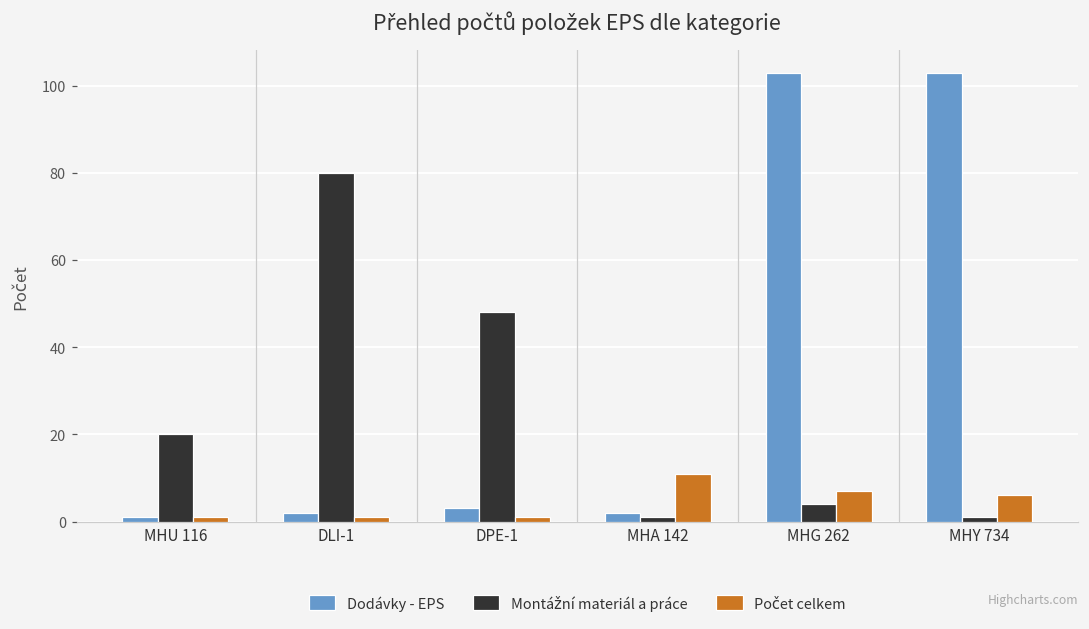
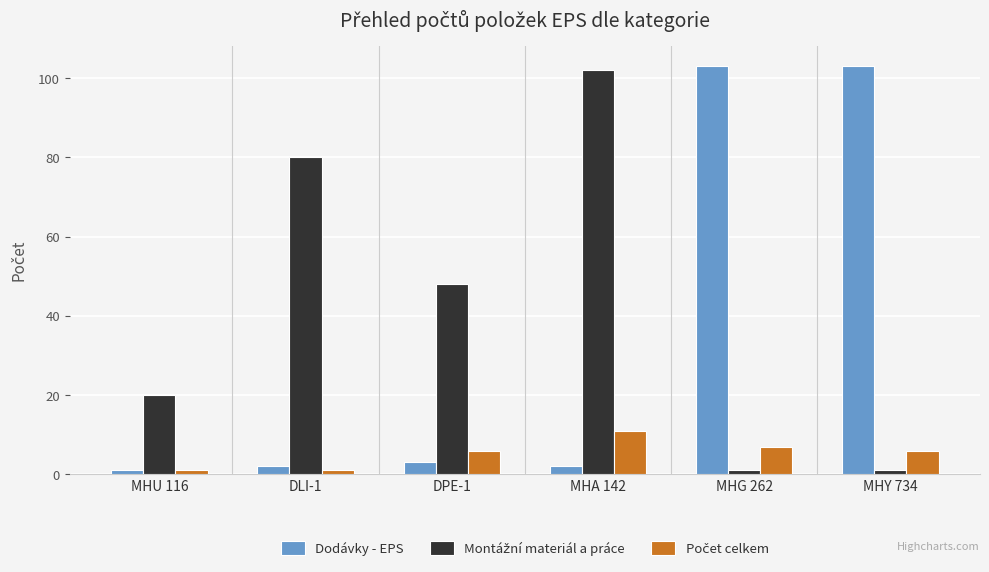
Počet celkem, DPE-1: 1 -> 6
Montážní materiál a práce, MHA 142: 1 -> 102
Montážní materiál a práce, MHG 262: 4 -> 1
